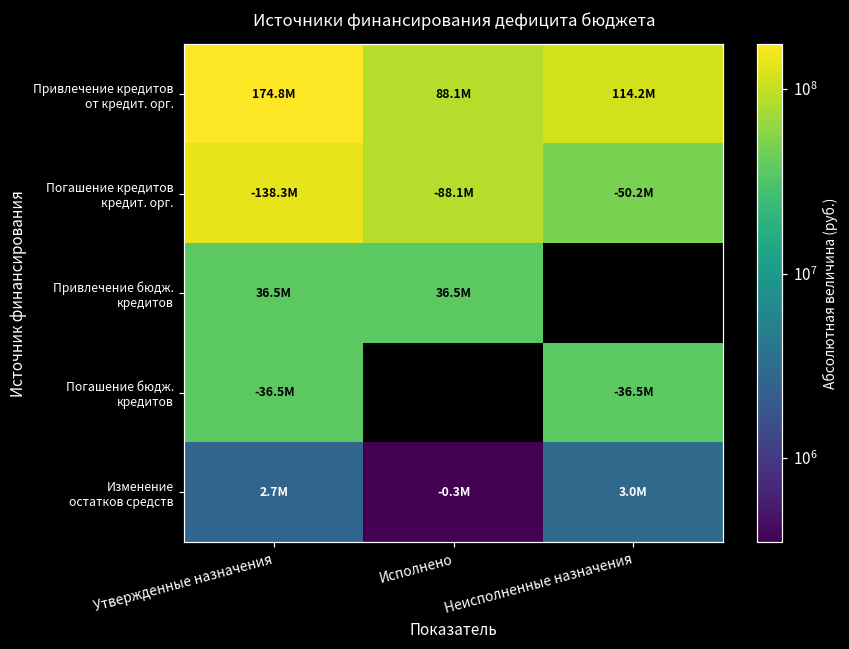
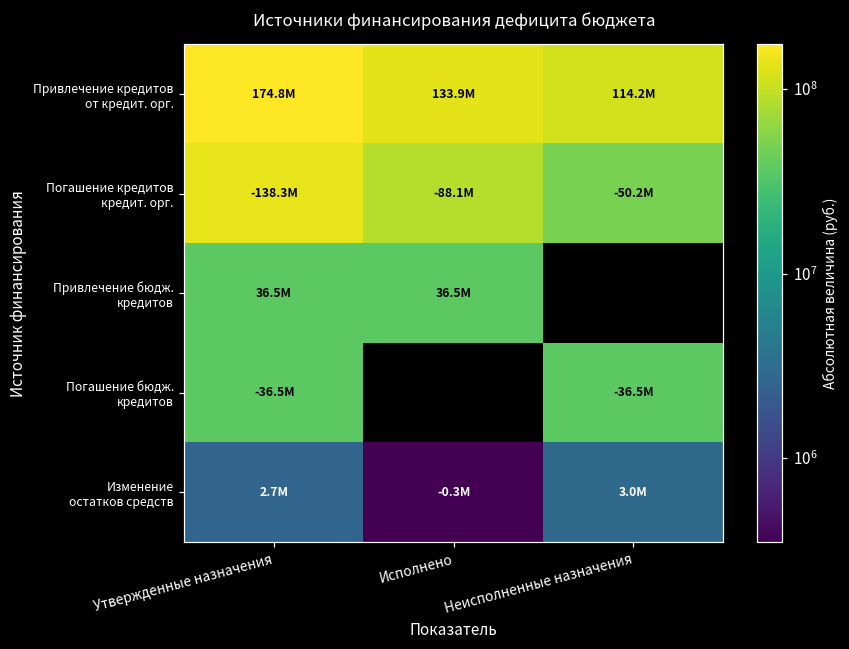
Привлечение кредитов от кредит. орг., Исполнено: 88.1M -> 133.9M
